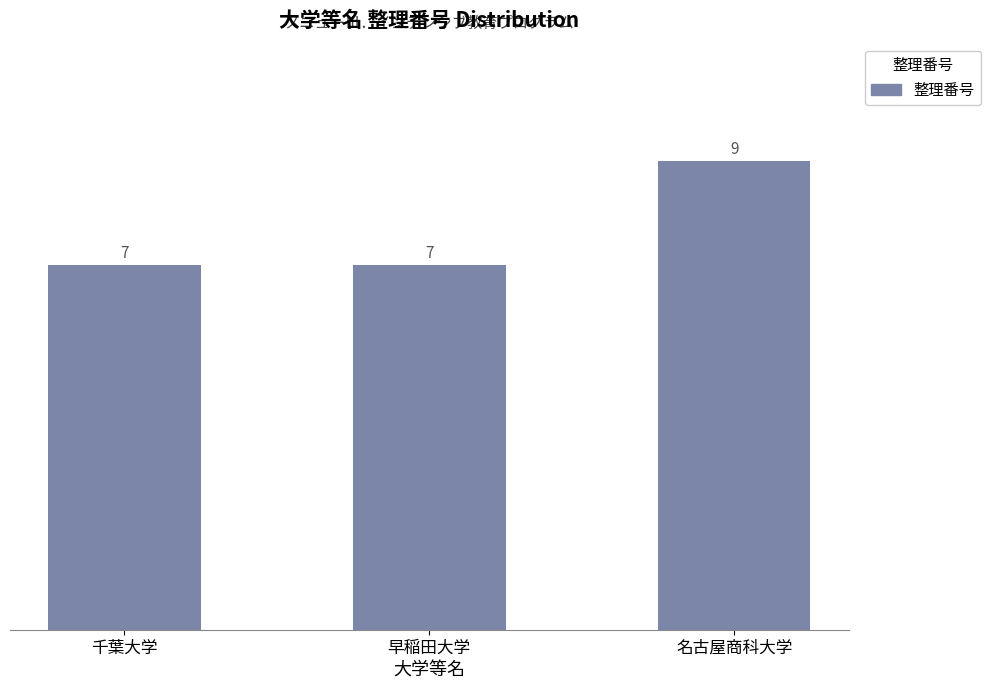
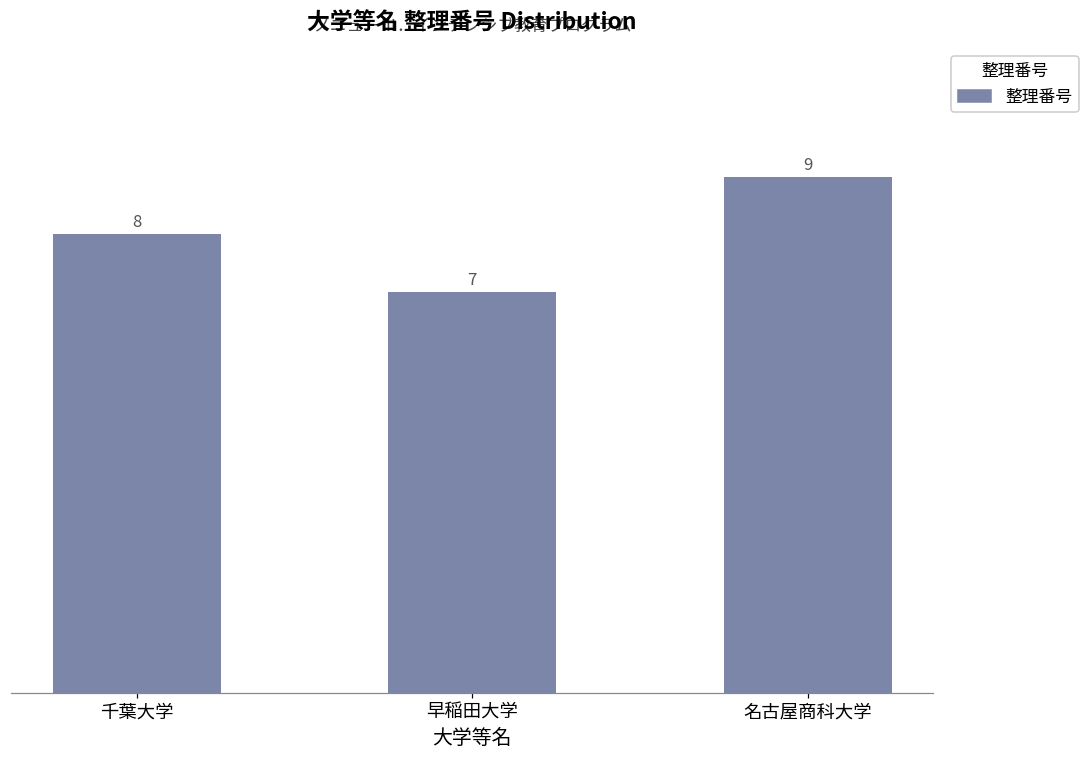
千葉大学: 7 -> 8
